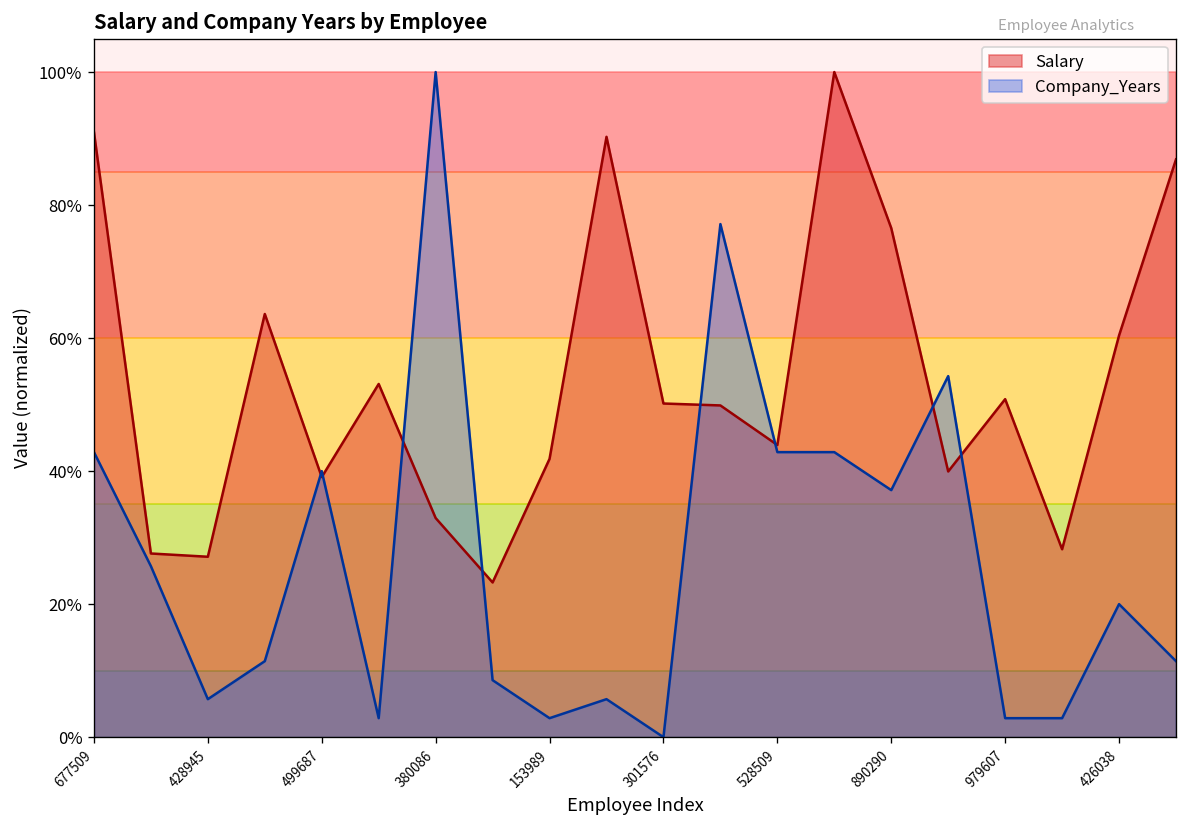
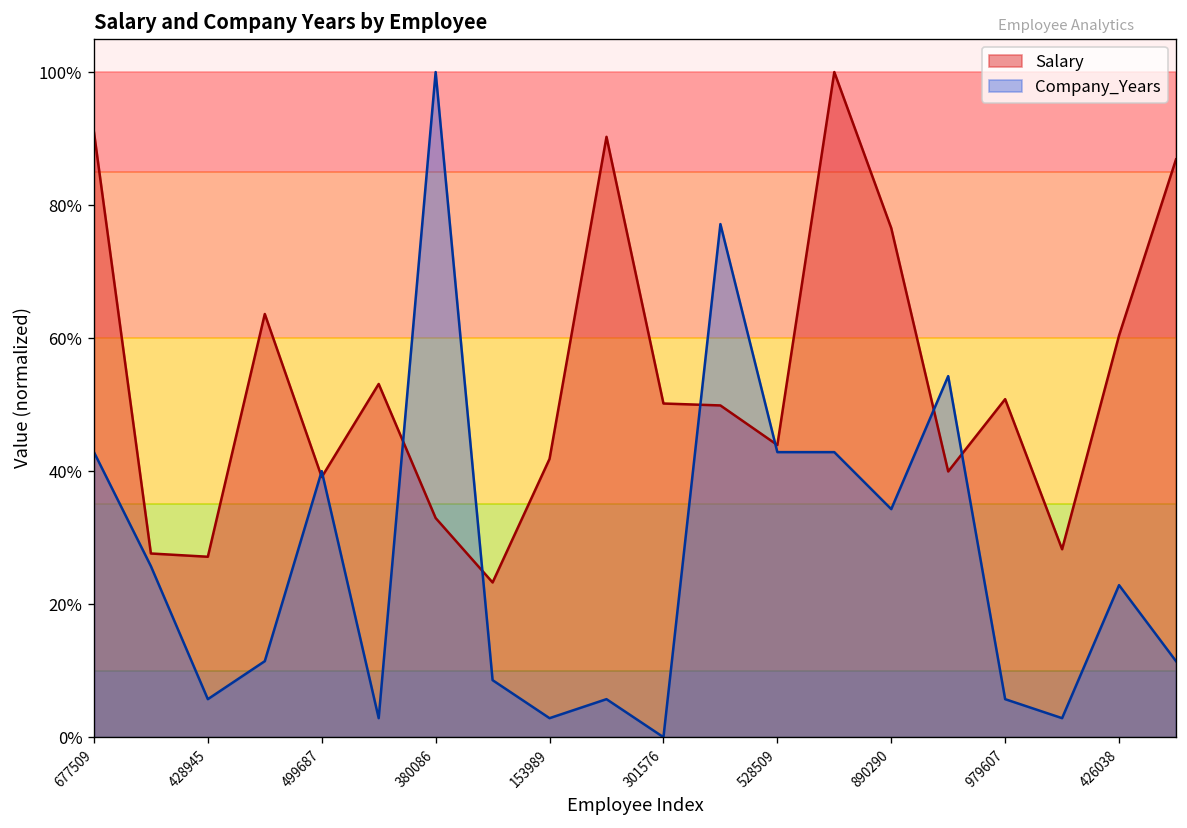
Company_Years, 890290: 37% -> 34%
Company_Years, 979607: 3% -> 6%
Company_Years, 426038: 20% -> 23%
